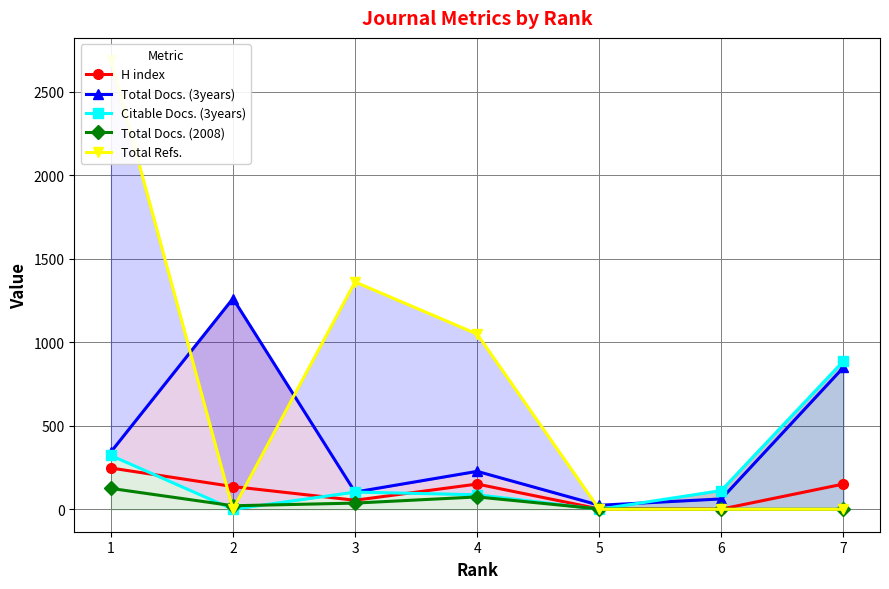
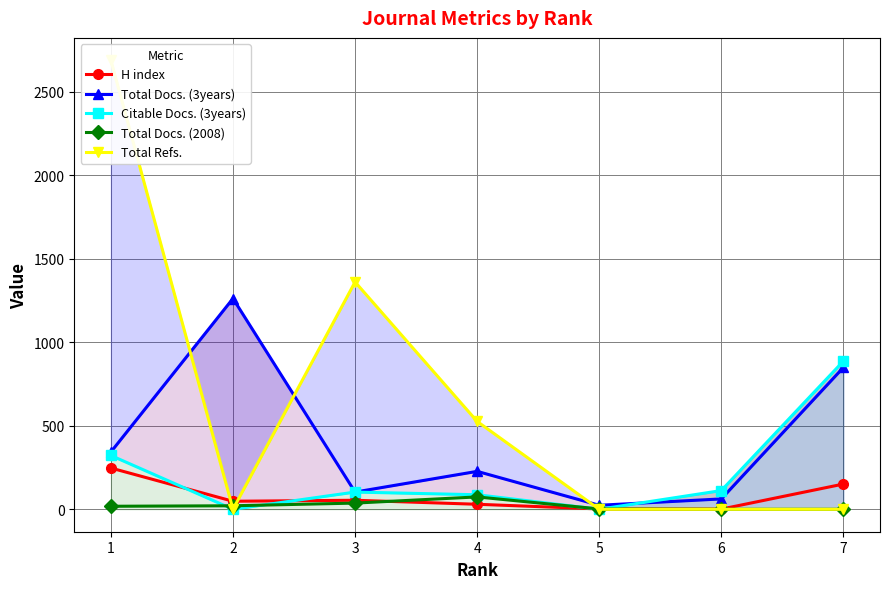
Total Docs. (2008), 1: 130 -> 20
H index, 2: 140 -> 50
H index, 4: 150 -> 30
Total Refs., 4: 1050 -> 530
